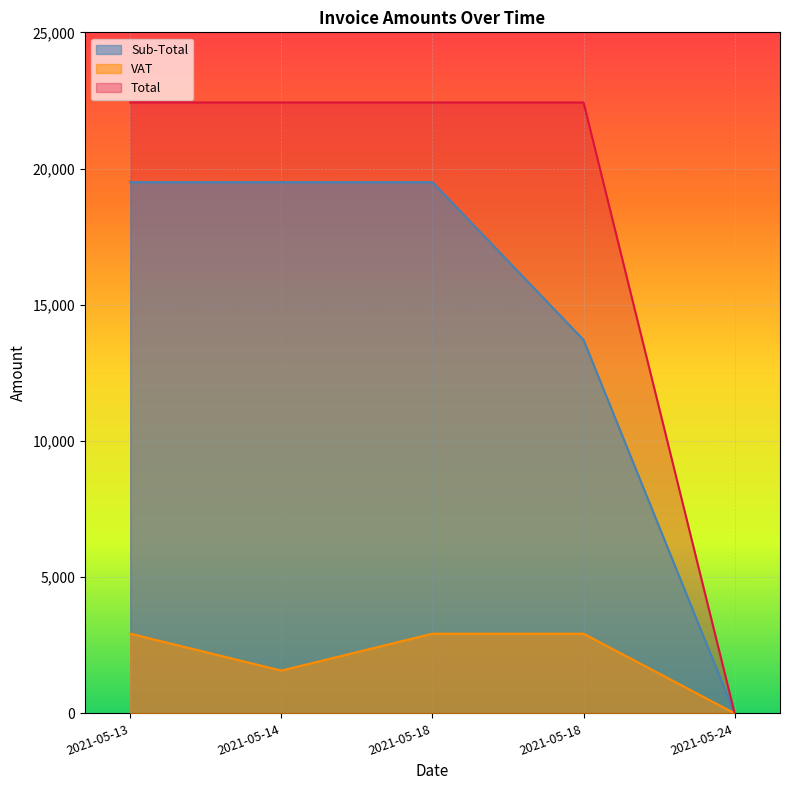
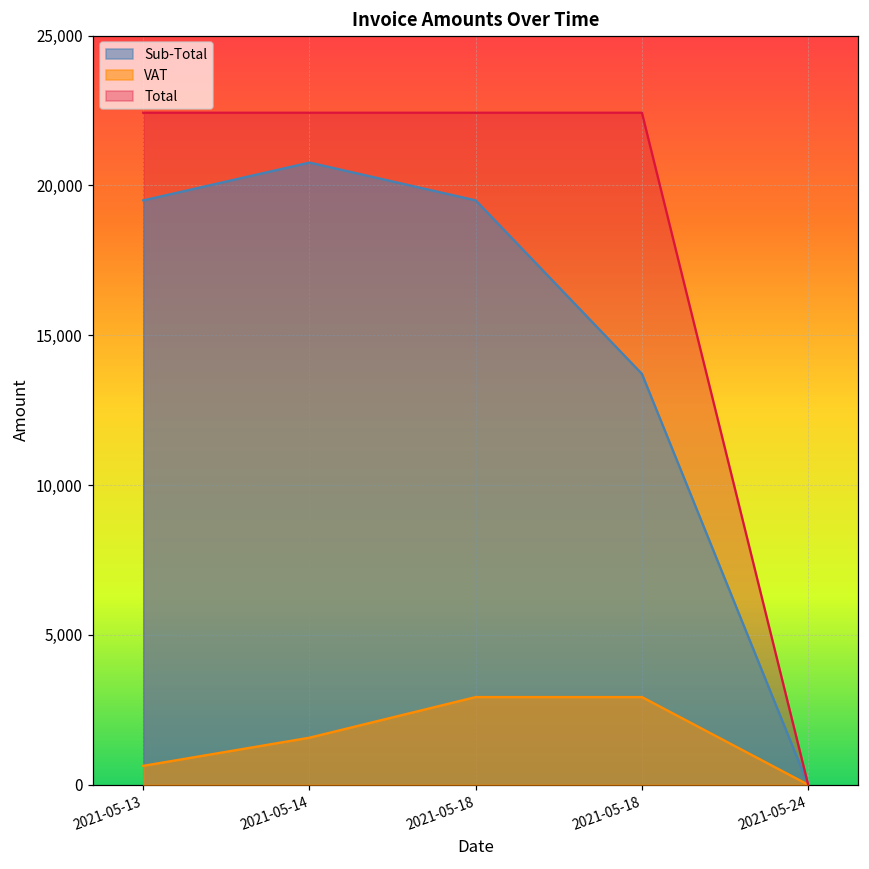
VAT, 2021-05-13: 2,900 -> 600
Sub-Total, 2021-05-14: 19,500 -> 20,800
